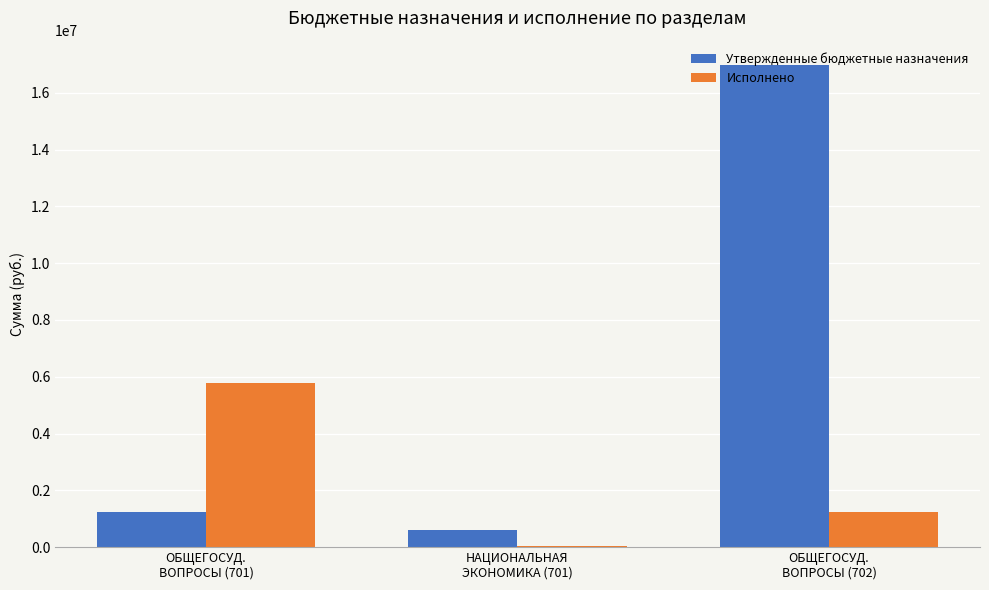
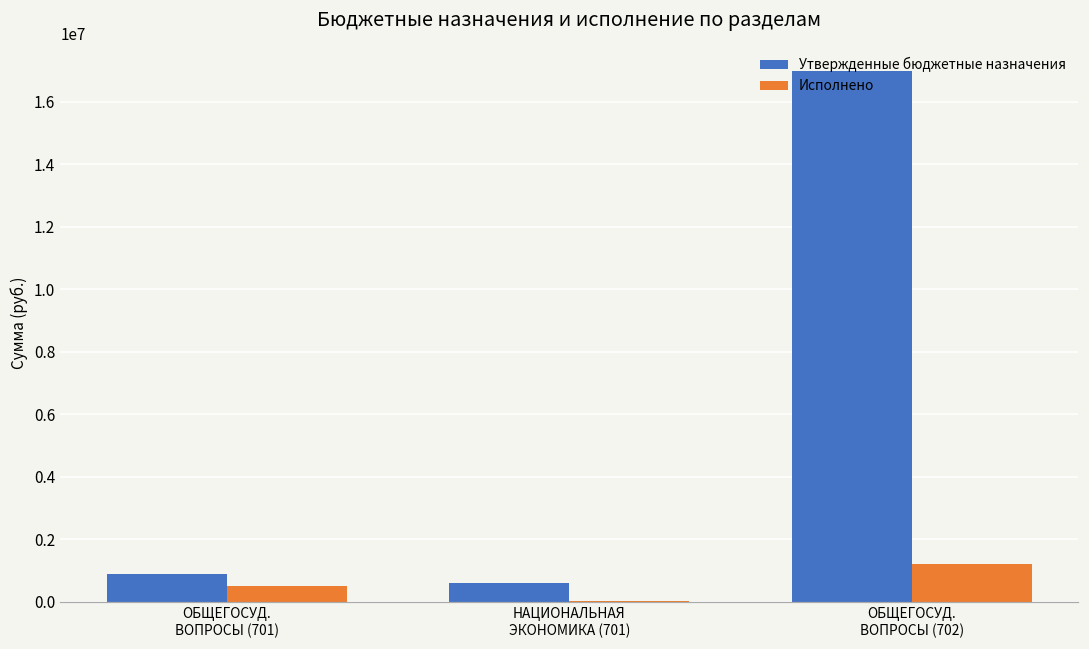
Утвержденные бюджетные назначения, ОБЩЕГОСУД. ВОПРОСЫ (701): 1200000 -> 900000
Исполнено, ОБЩЕГОСУД. ВОПРОСЫ (701): 5800000 -> 500000
